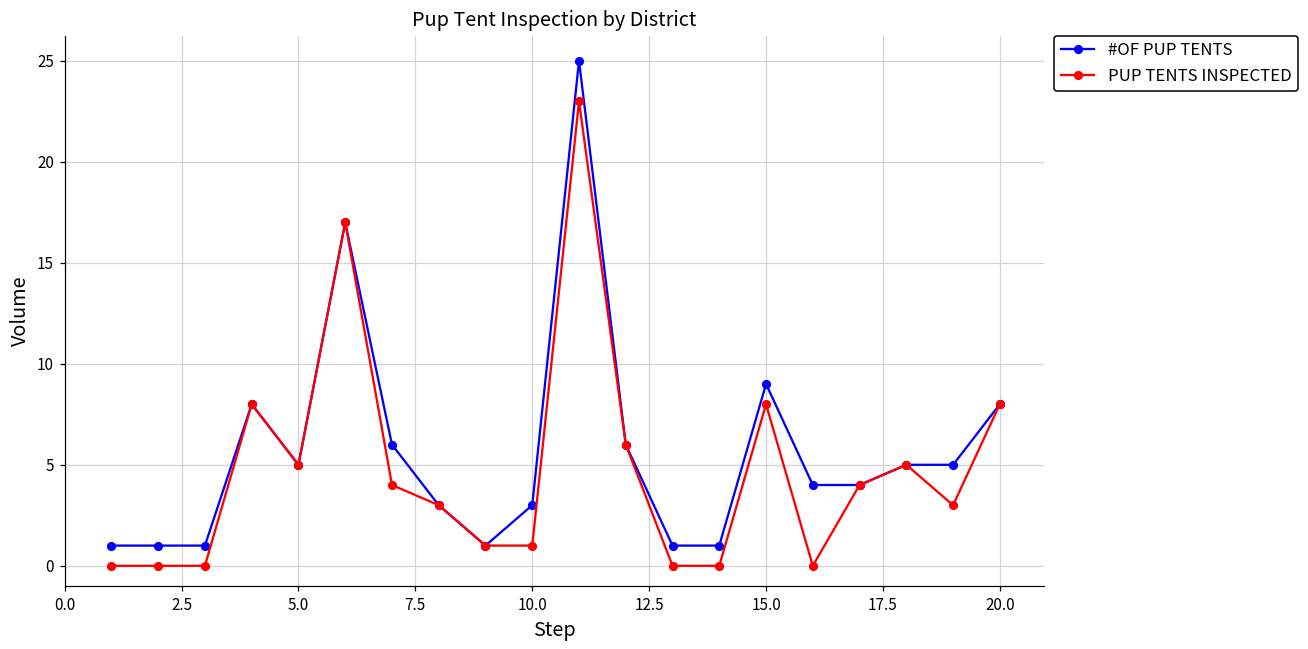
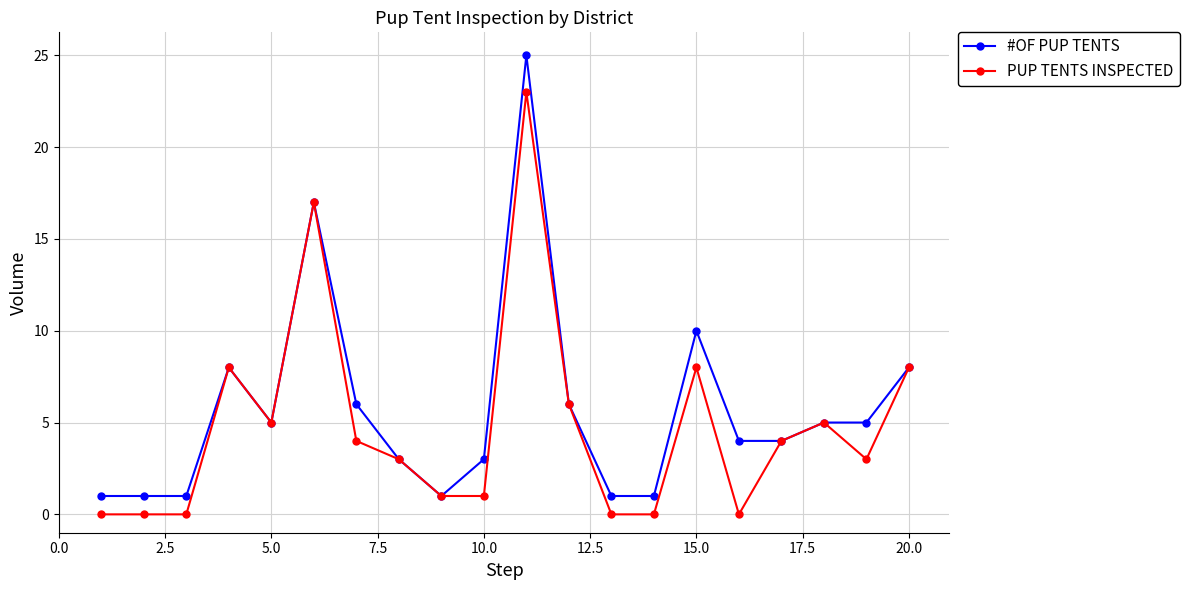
#OF PUP TENTS, 15.0: 9 -> 10
